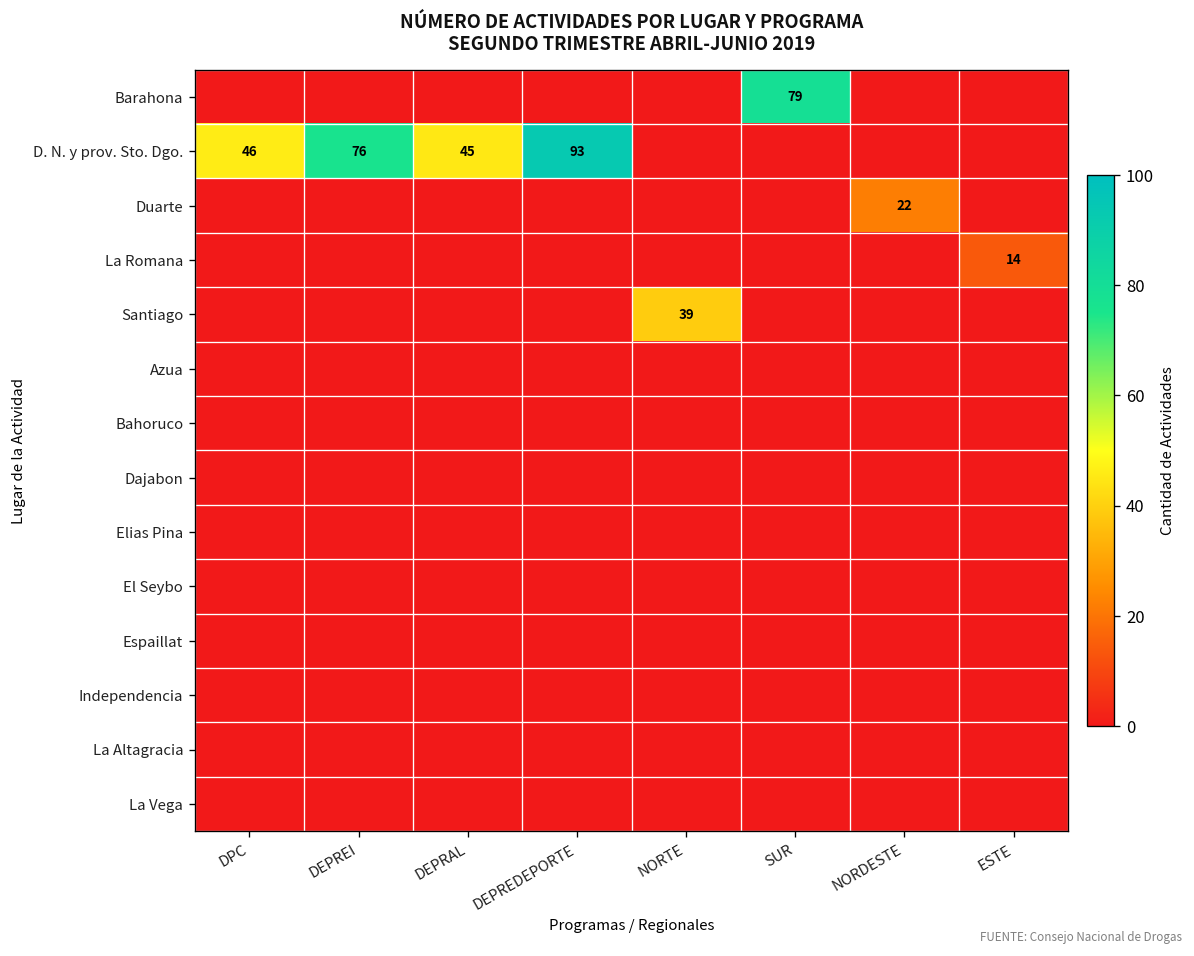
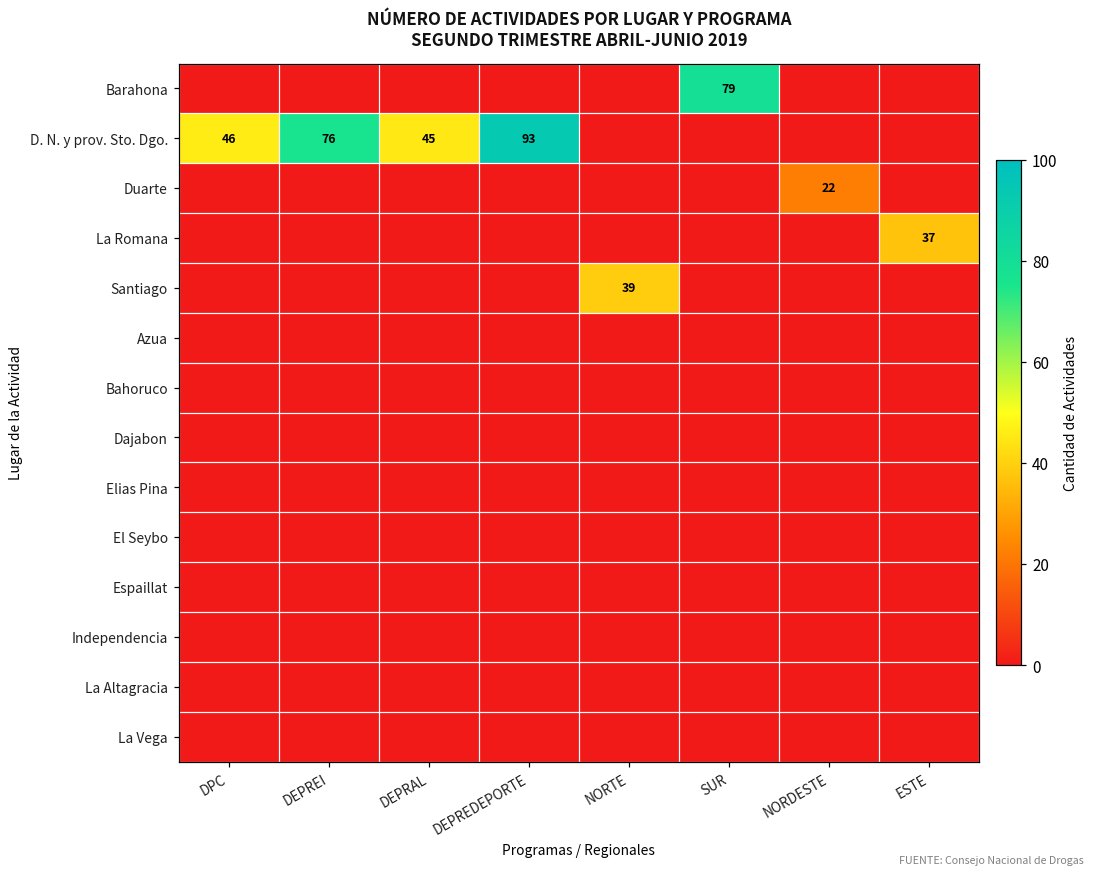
La Romana, ESTE: 14 -> 37
